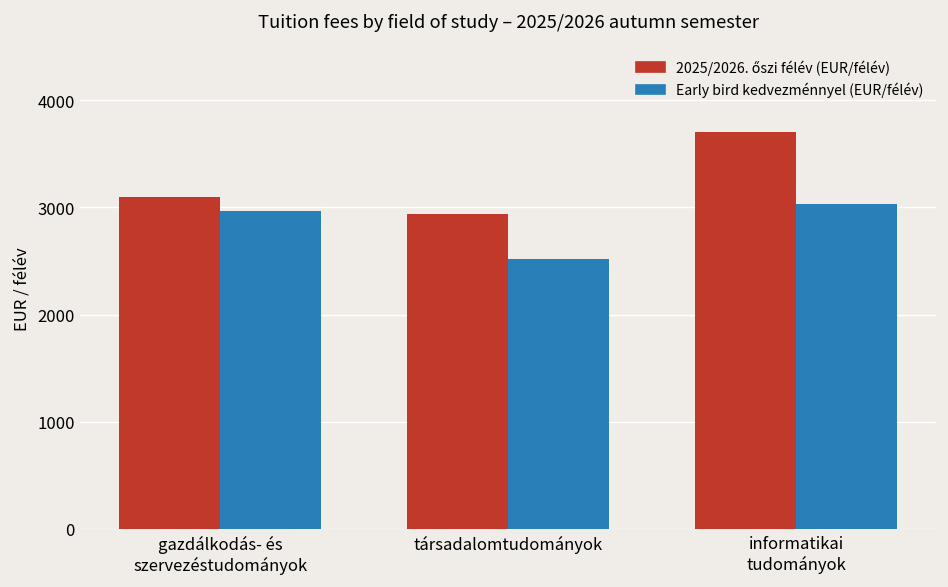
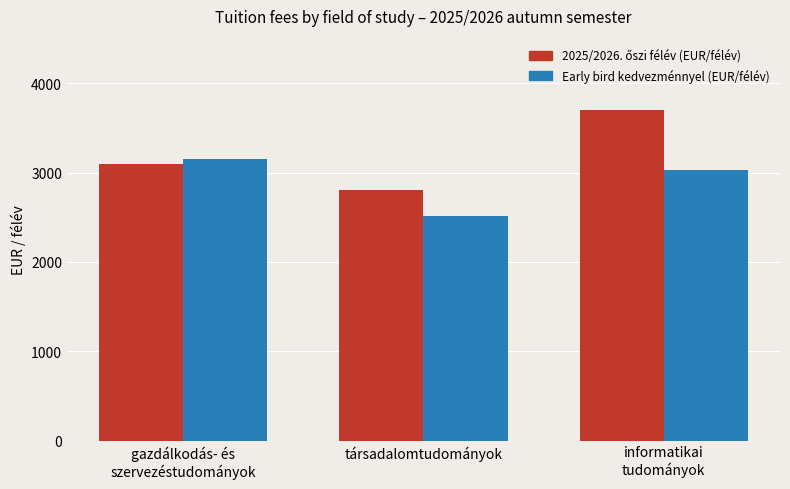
Early bird kedvezménnyel (EUR/félév), gazdálkodás- és szervezéstudományok: 3000 -> 3200
2025/2026. őszi félév (EUR/félév), társadalomtudományok: 2900 -> 2800
